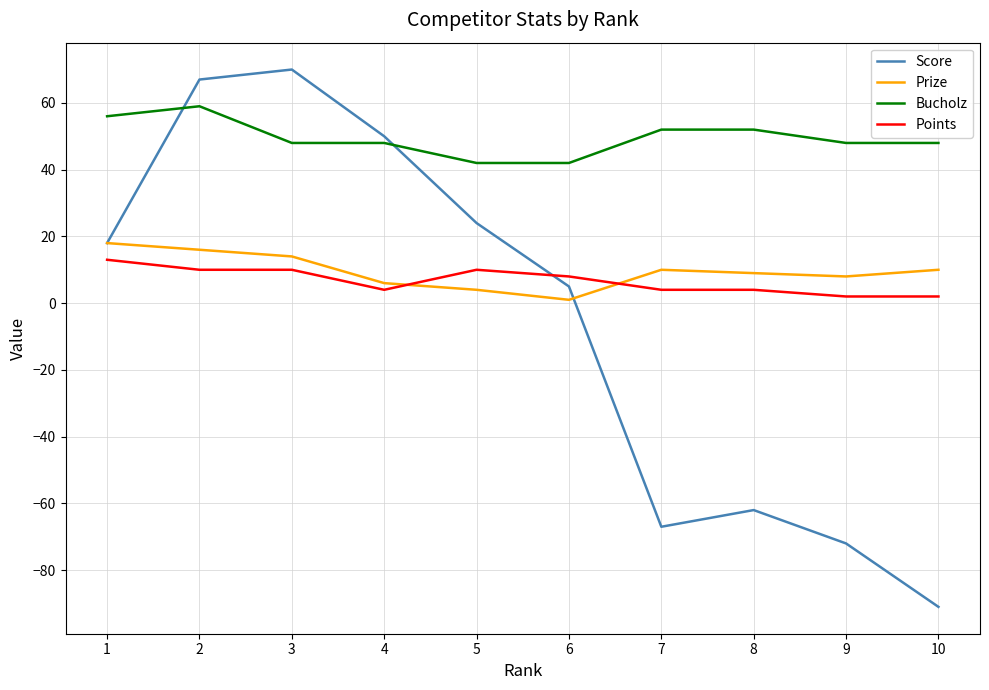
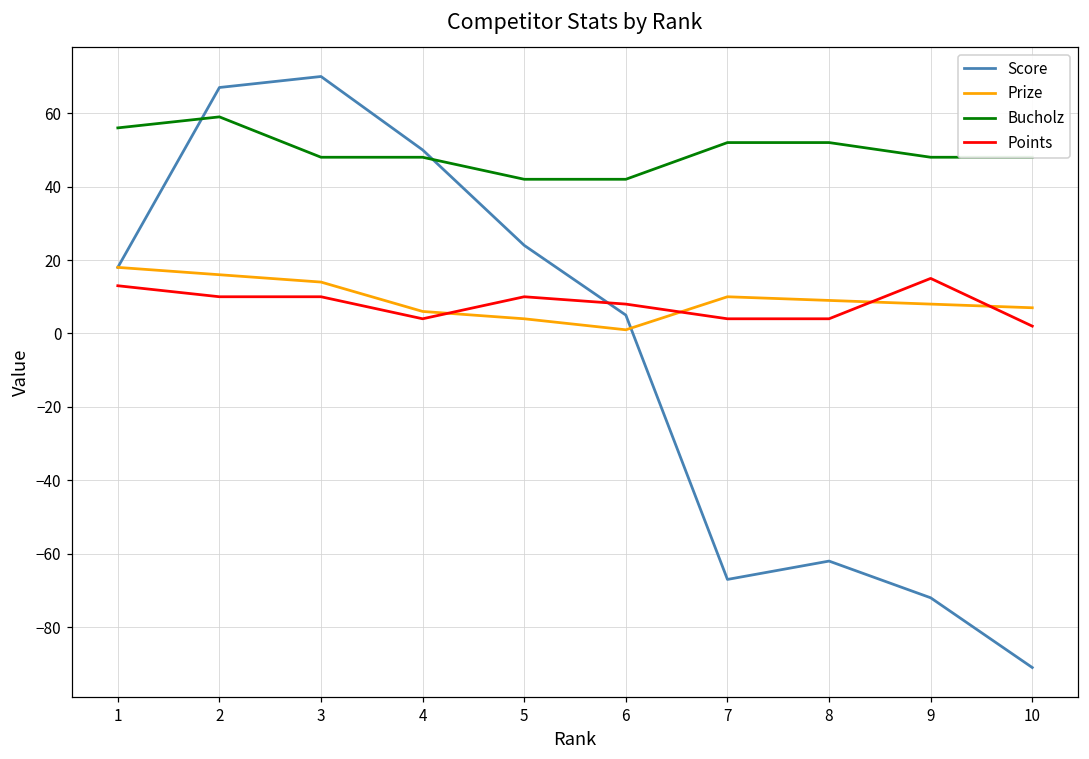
Points, 9: 2 -> 15
Prize, 10: 10 -> 7
